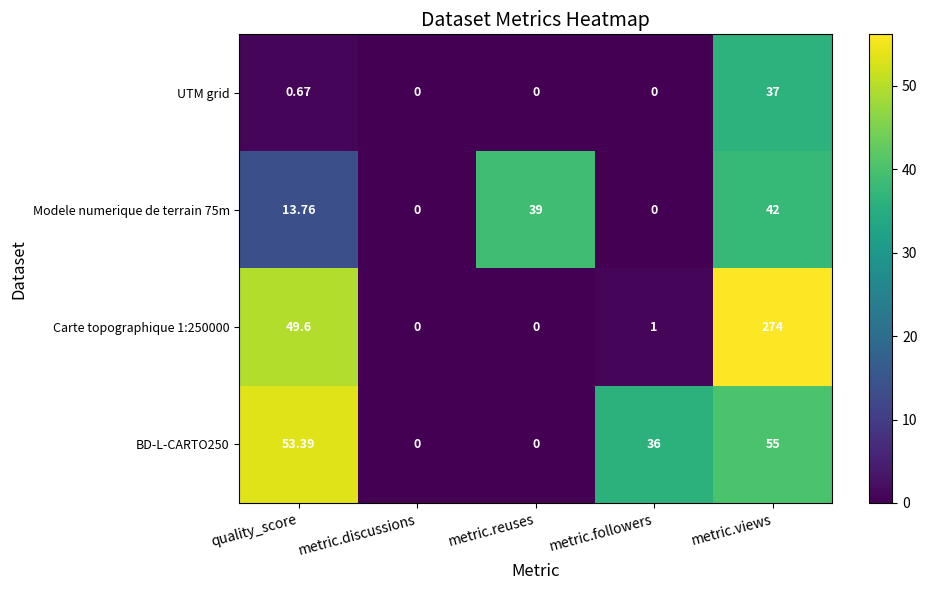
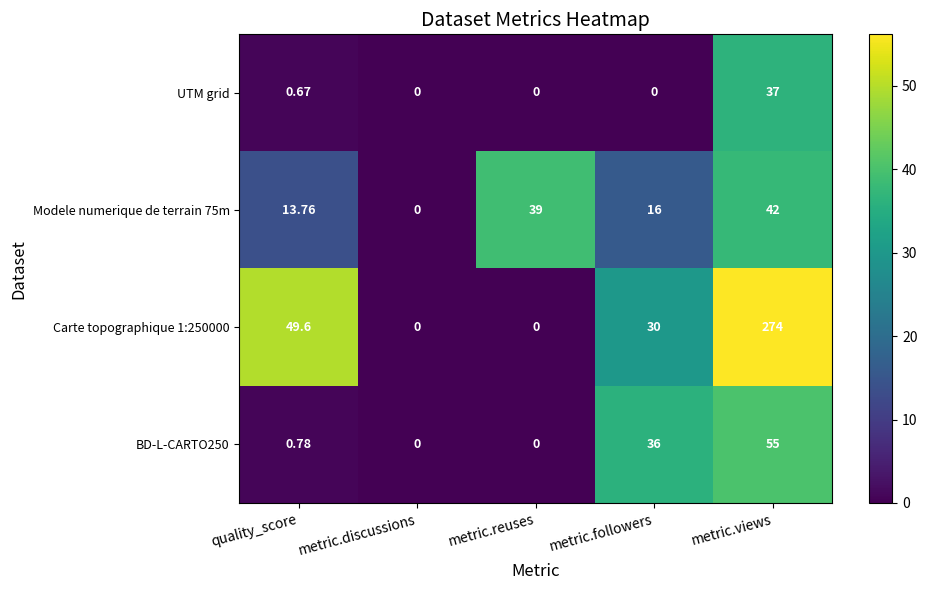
Modele numerique de terrain 75m, metric.followers: 0 -> 16
Carte topographique 1:250000, metric.followers: 1 -> 30
BD-L-CARTO250, quality_score: 53.39 -> 0.78
